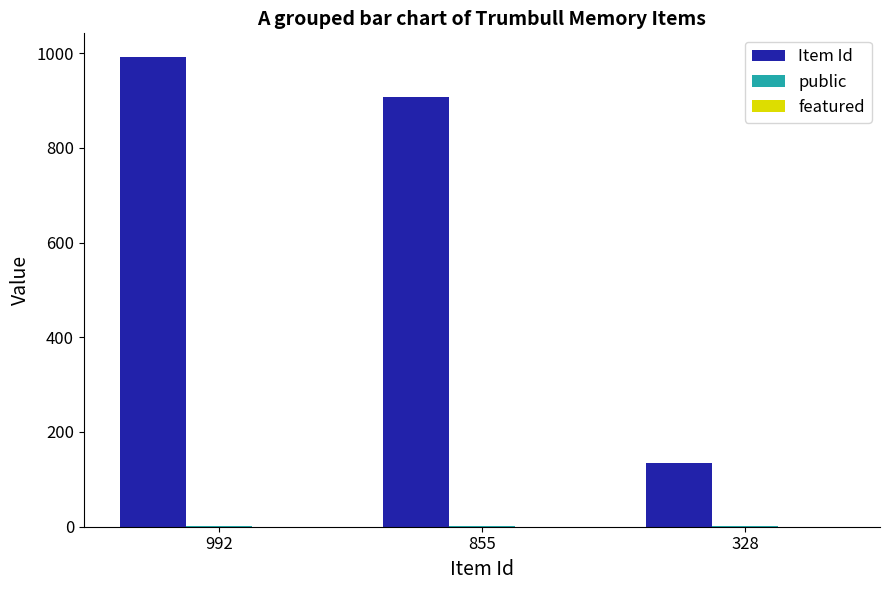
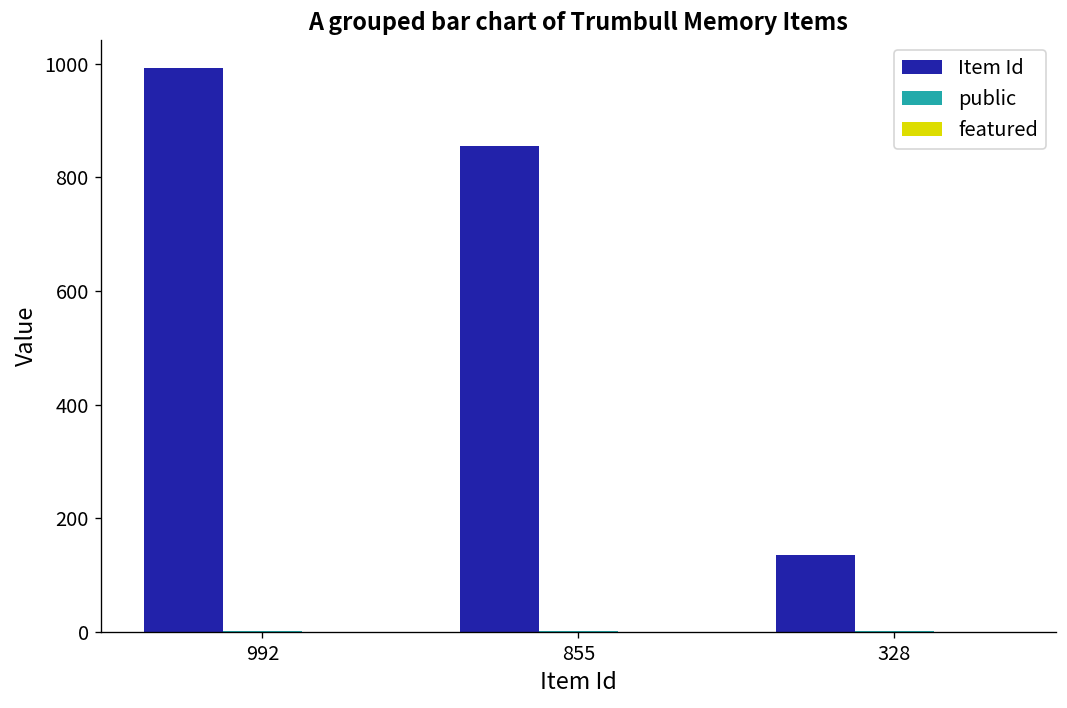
Item Id, 855: 910 -> 860
